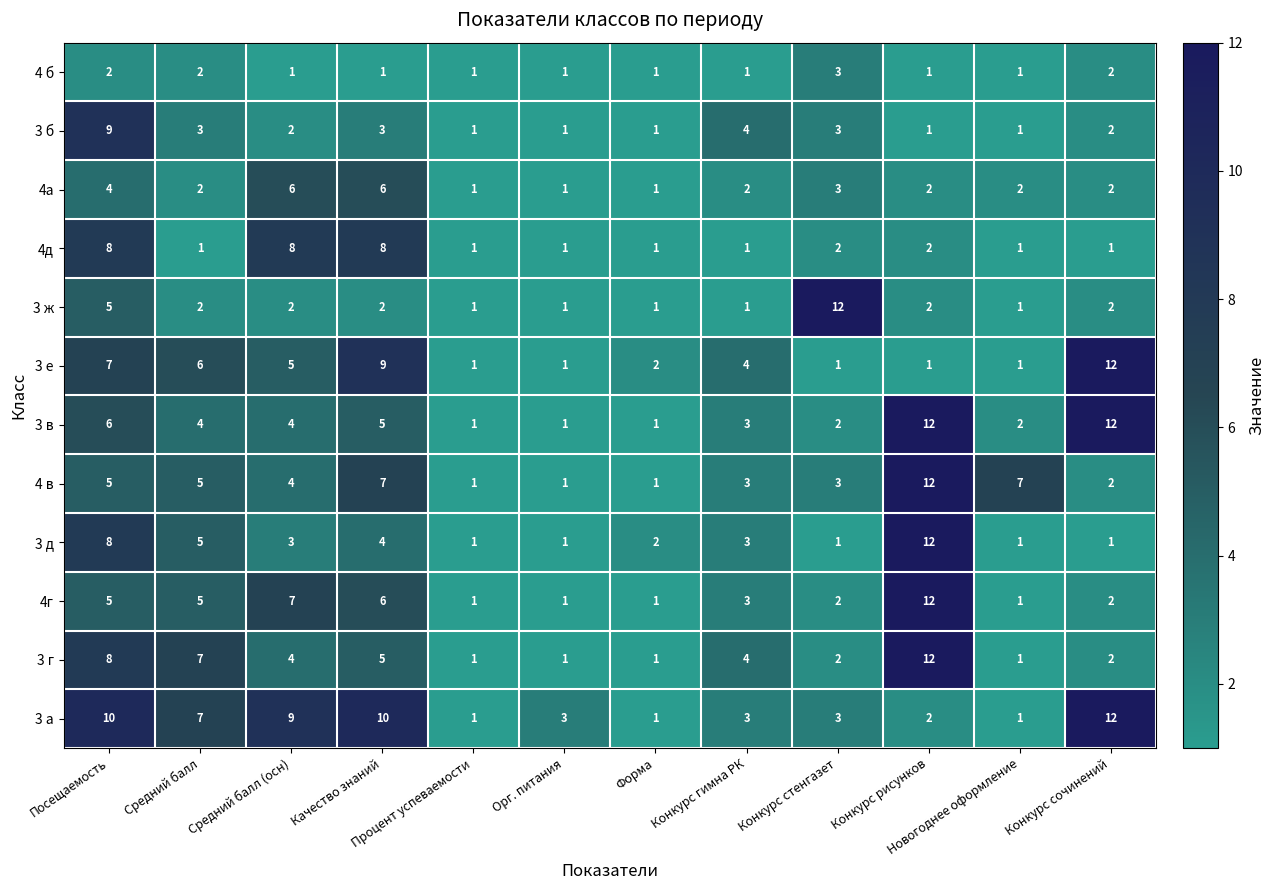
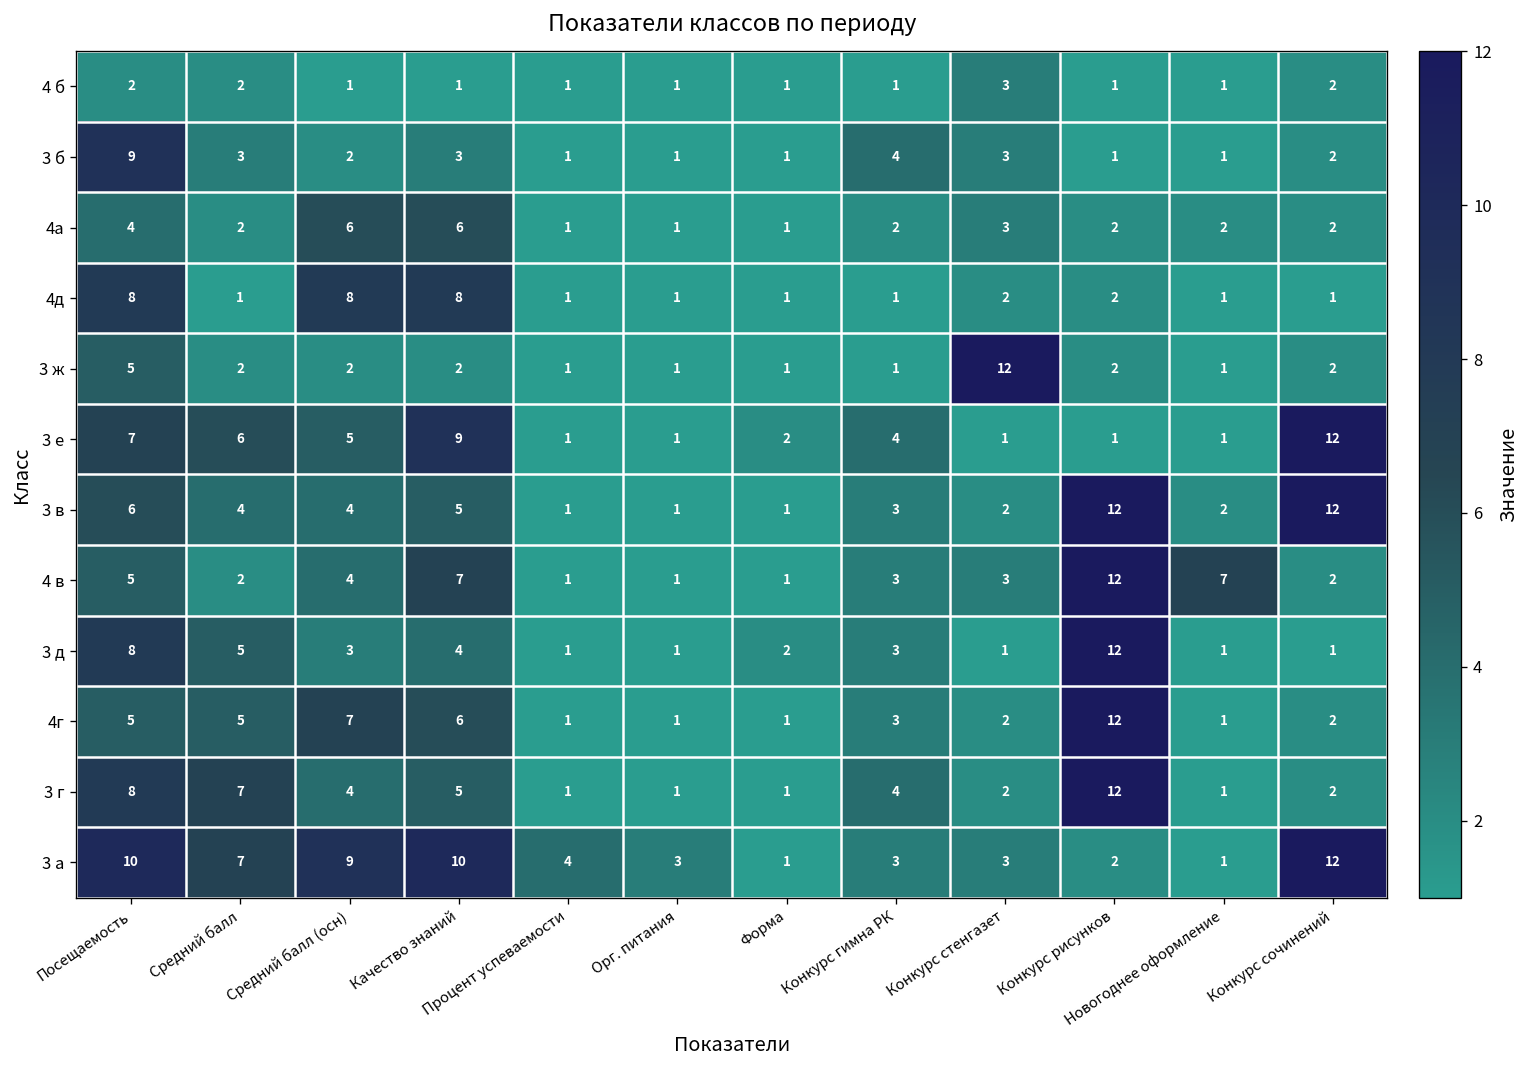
4 в, Средний балл: 5 -> 2
3 а, Процент успеваемости: 1 -> 4
